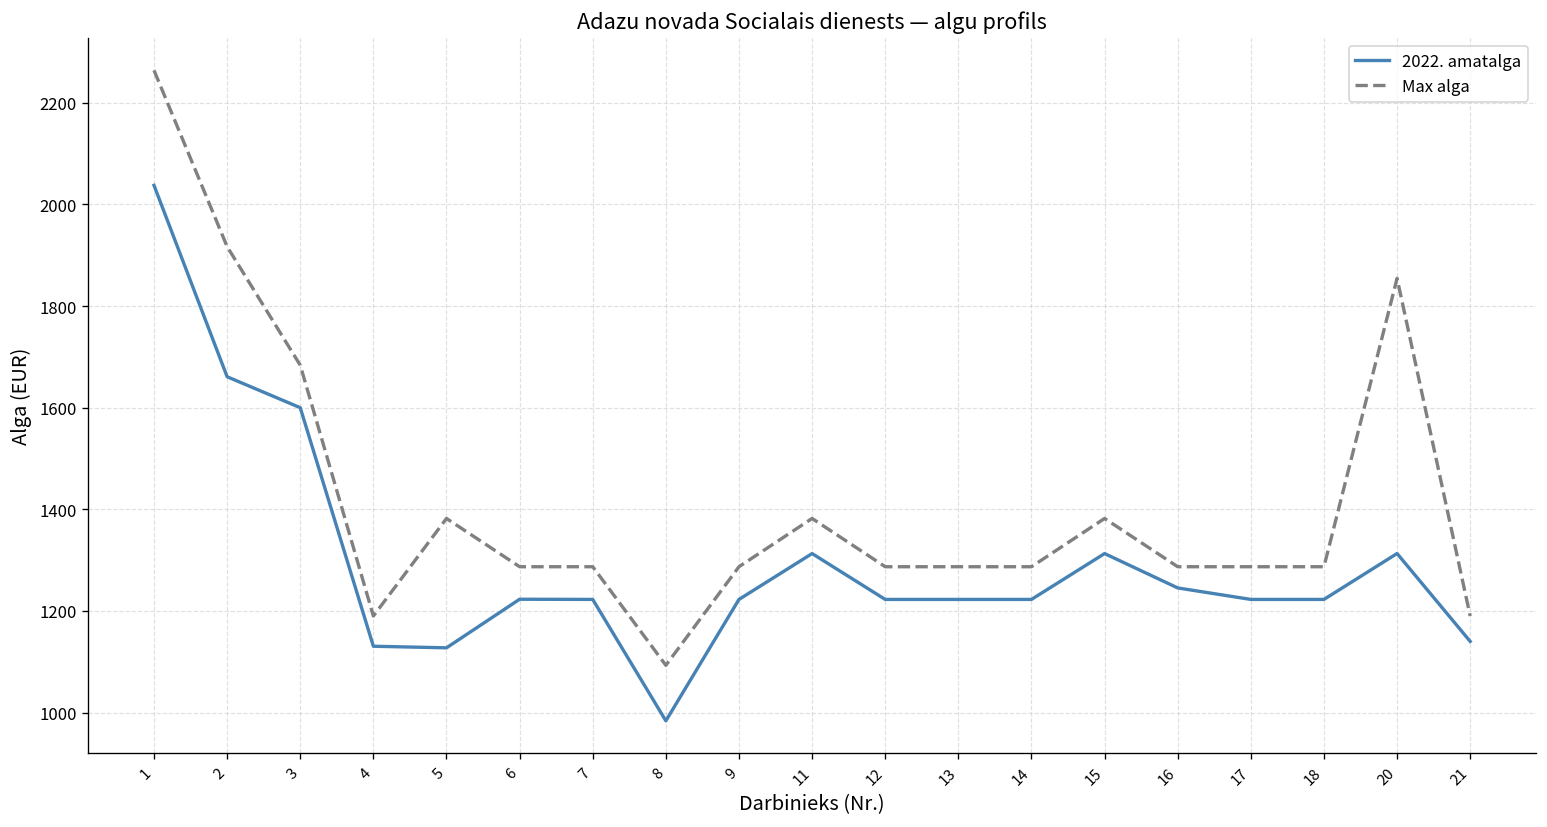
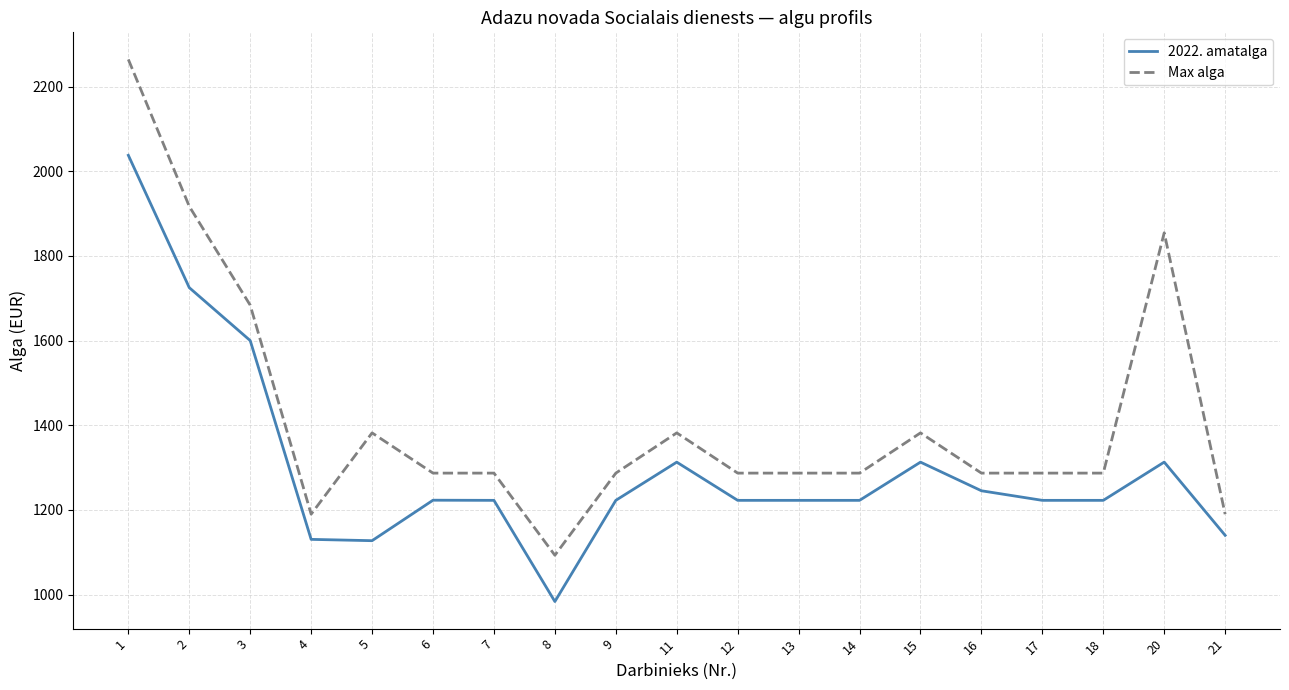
2022. amatalga, 2: 1660 -> 1730
